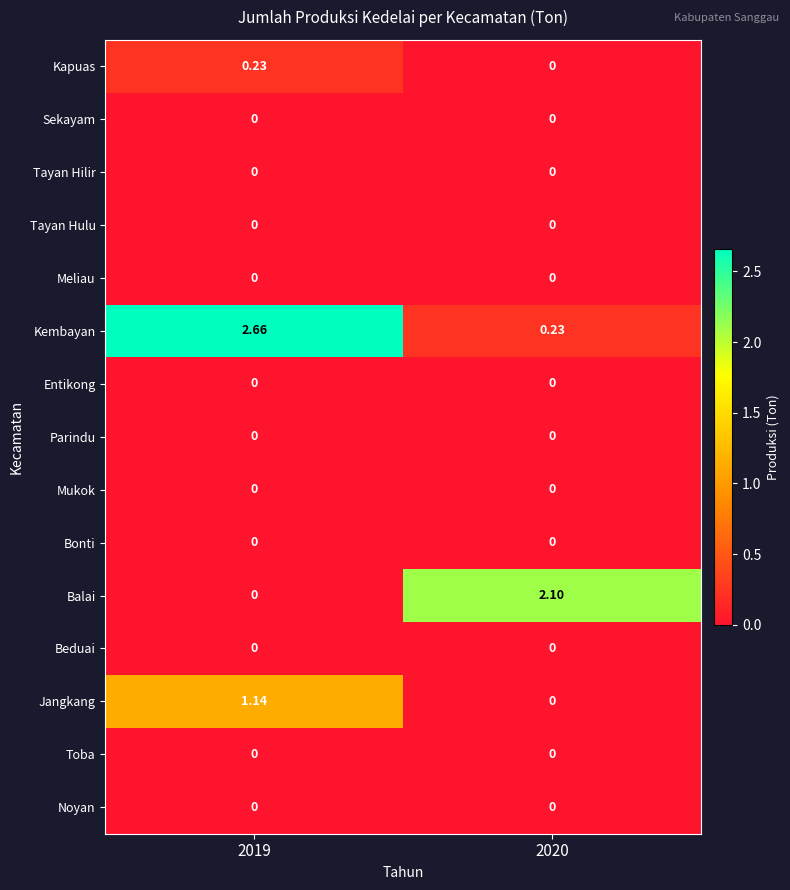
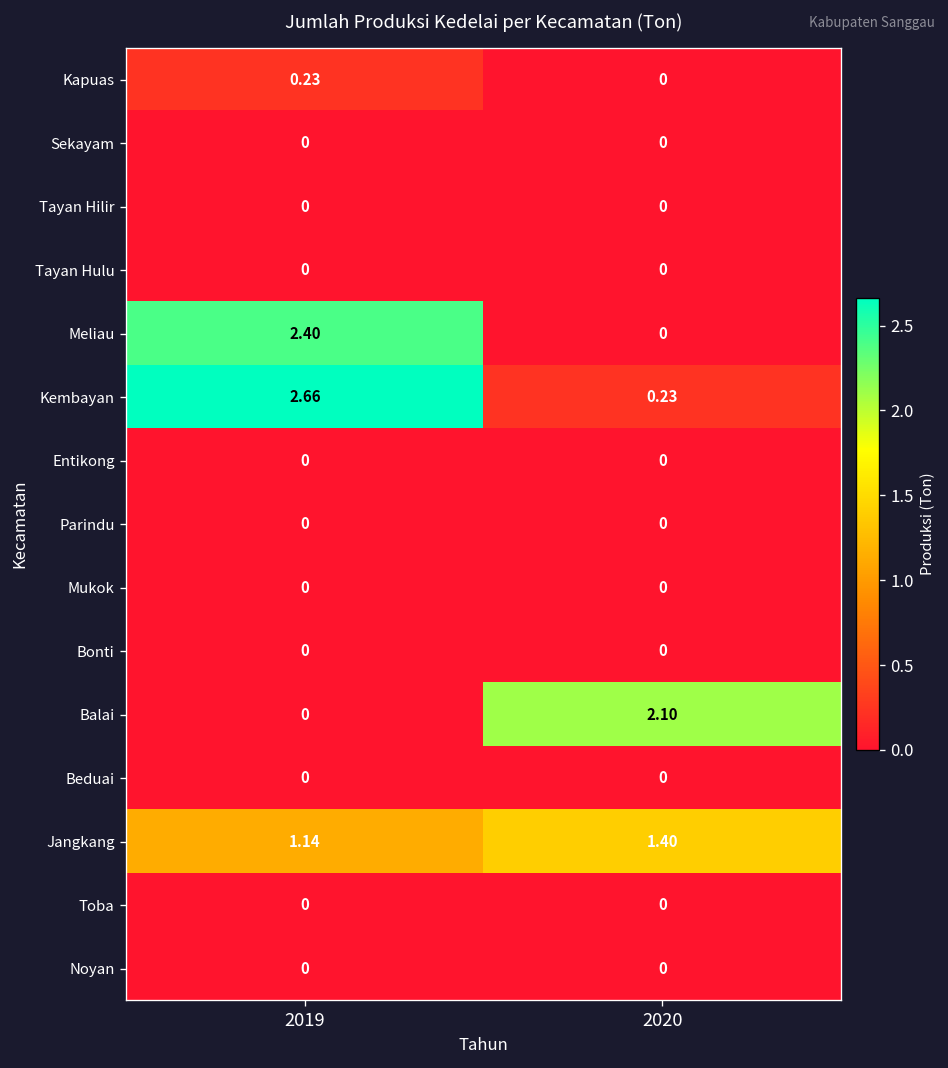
Meliau, 2019: 0 -> 2.40
Jangkang, 2020: 0 -> 1.40
